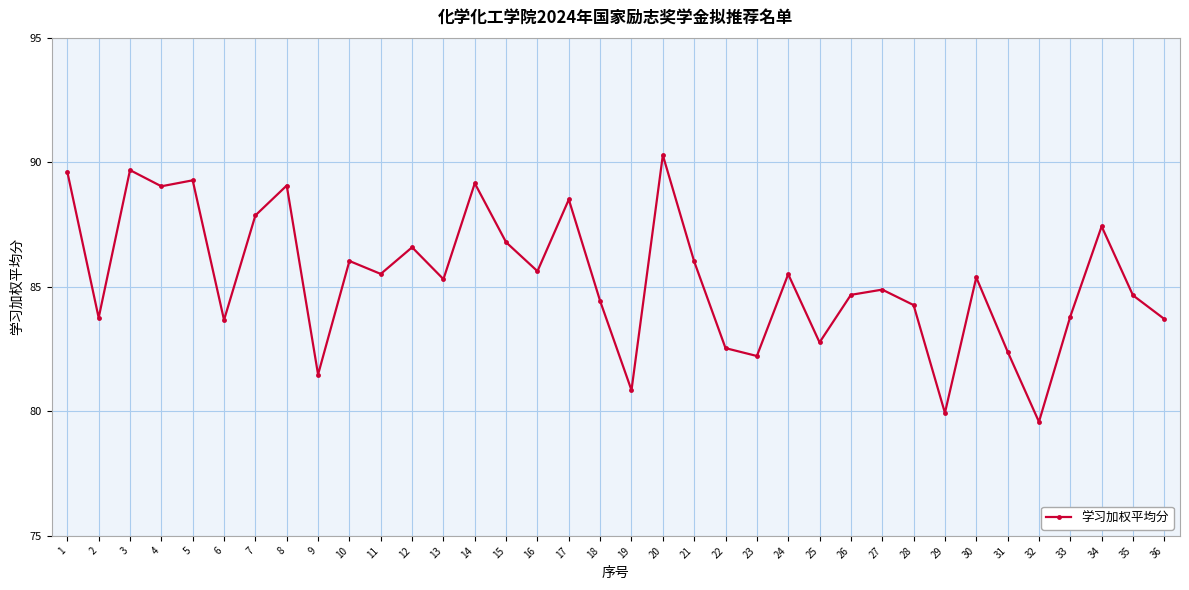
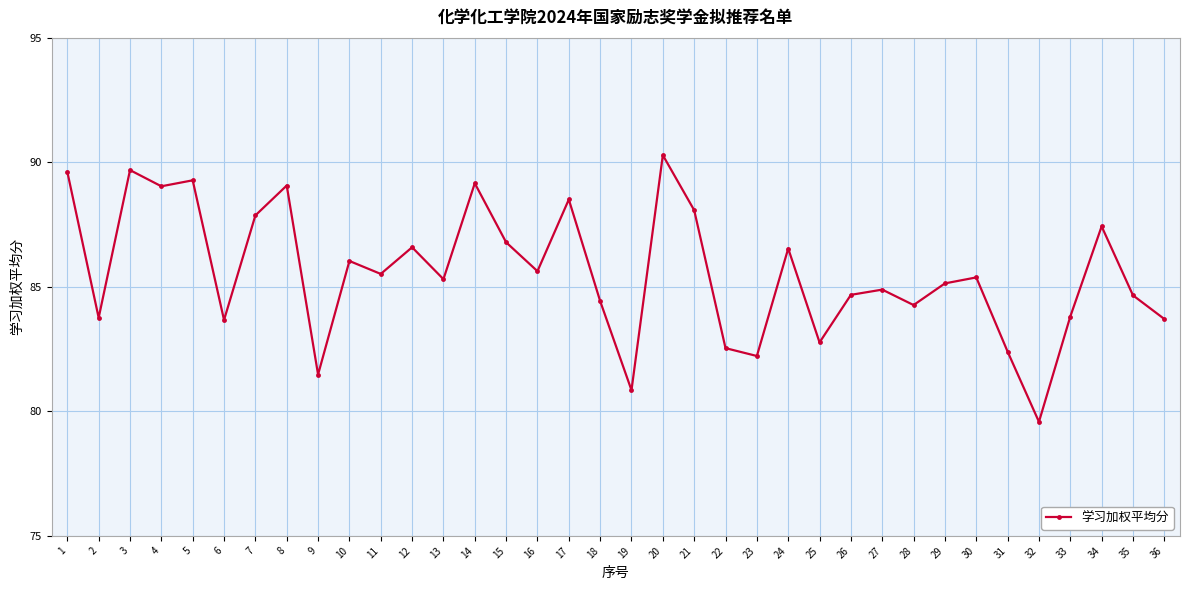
21: 86.0 -> 88.1
24: 85.5 -> 86.5
29: 79.9 -> 85.1
